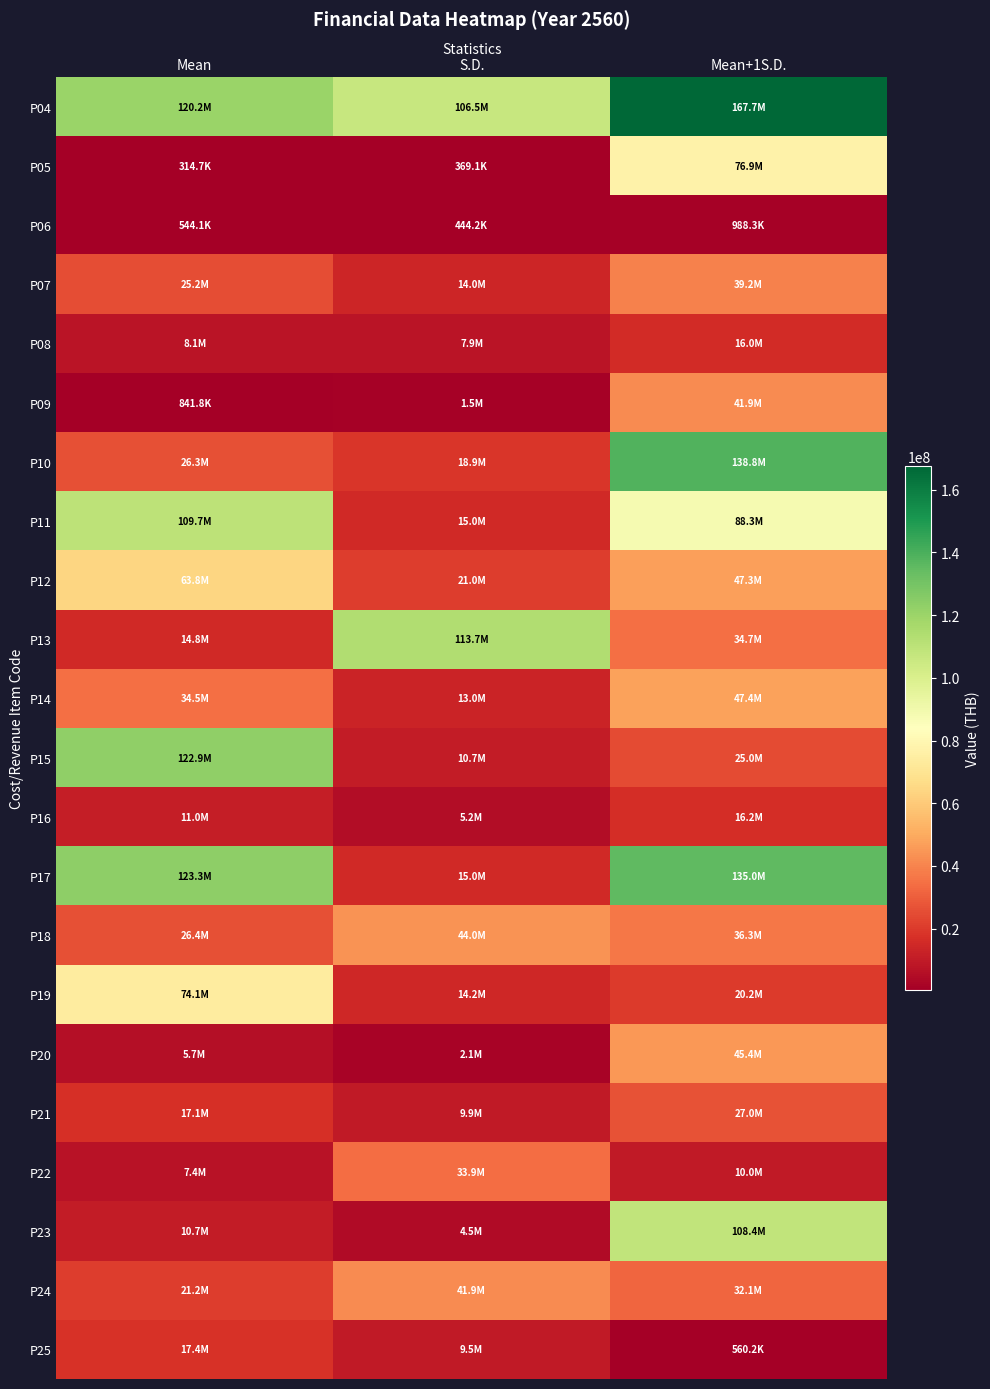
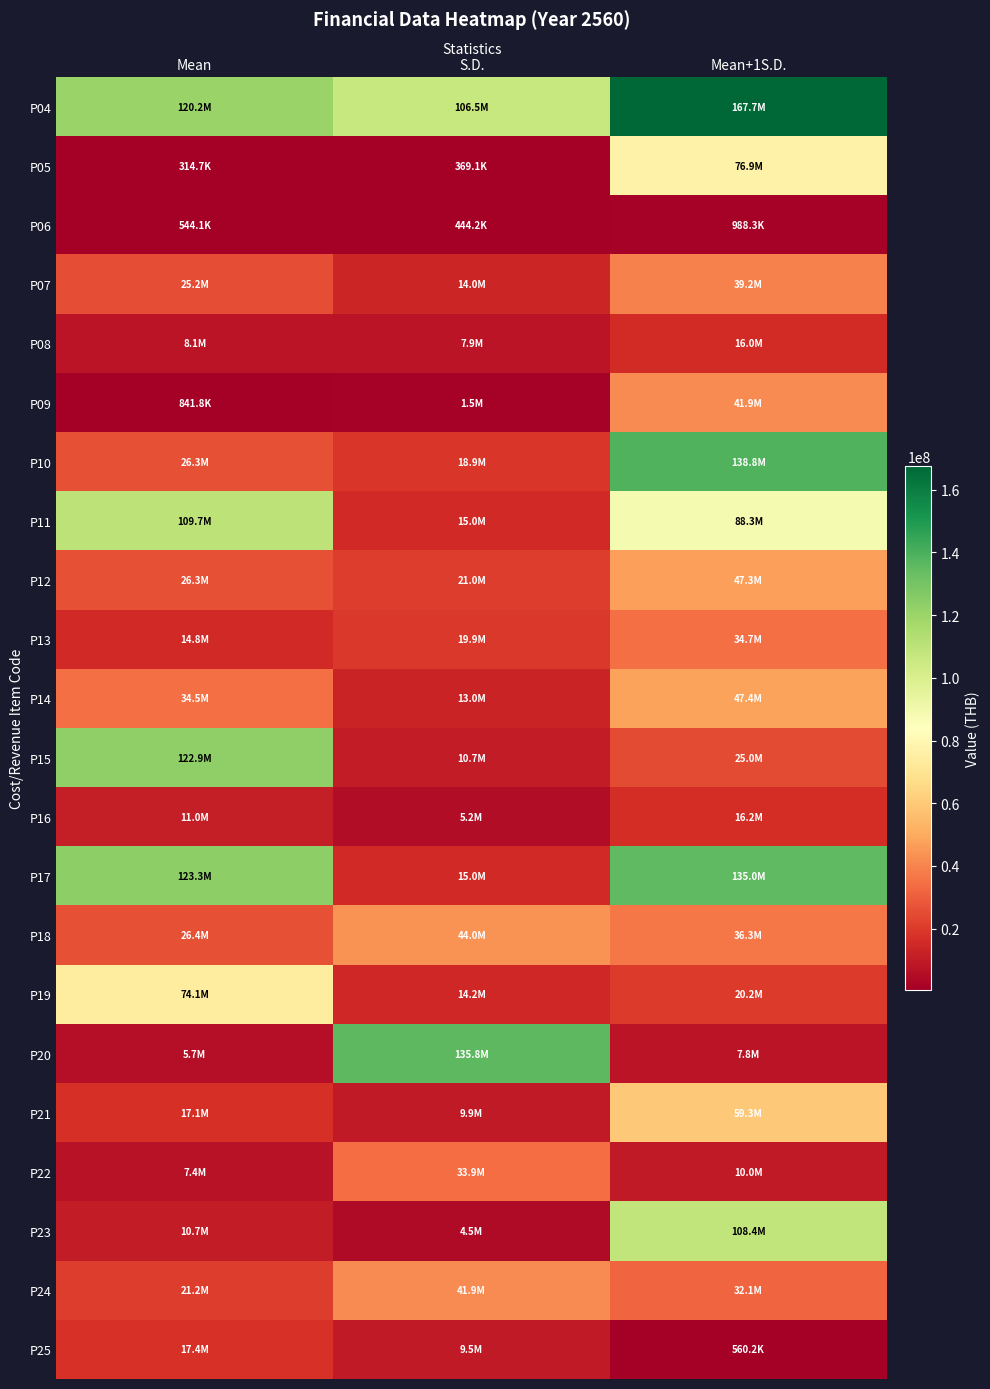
P12, Mean: 63.8M -> 26.3M
P13, S.D.: 113.7M -> 19.9M
P20, S.D.: 2.1M -> 135.8M
P20, Mean+1S.D.: 45.4M -> 7.8M
P21, Mean+1S.D.: 27.0M -> 59.3M
